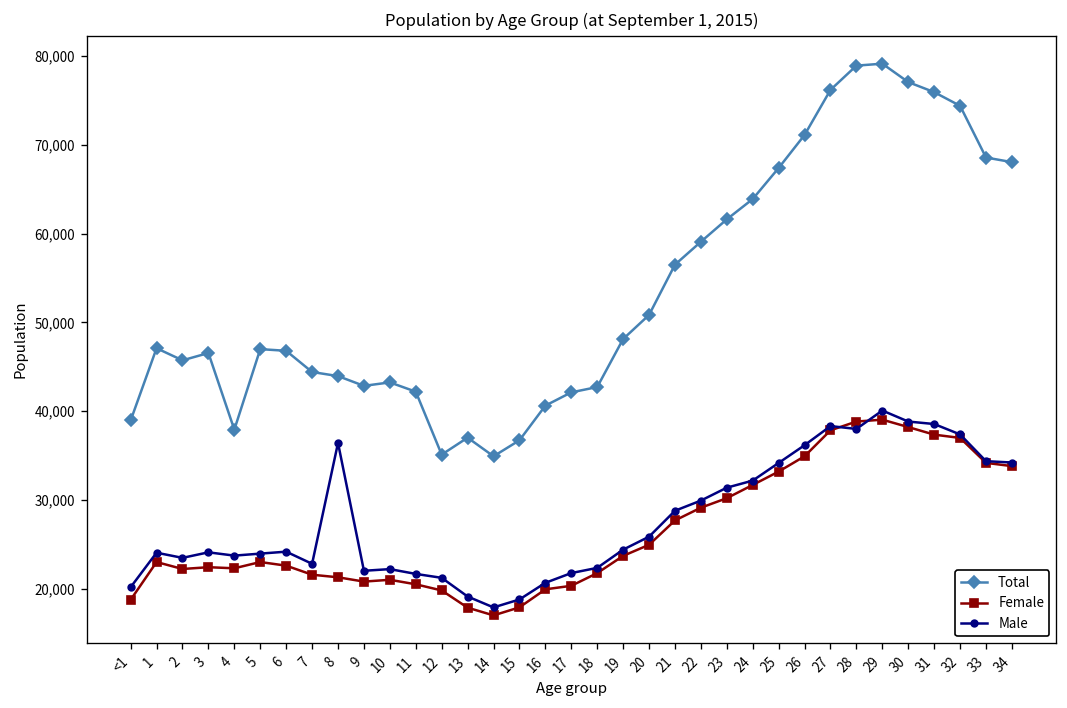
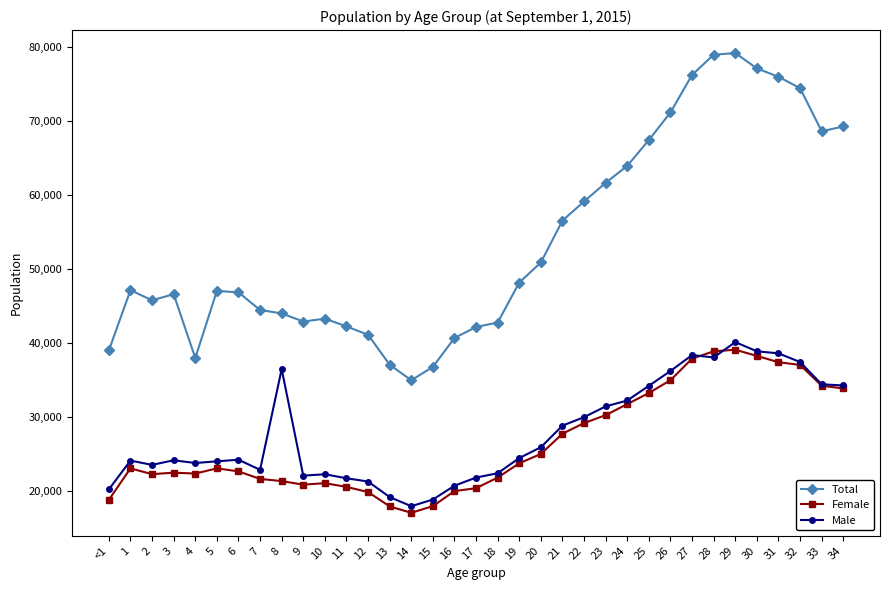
Total, 12: 35,000 -> 41,000
Total, 34: 68,000 -> 69,000
